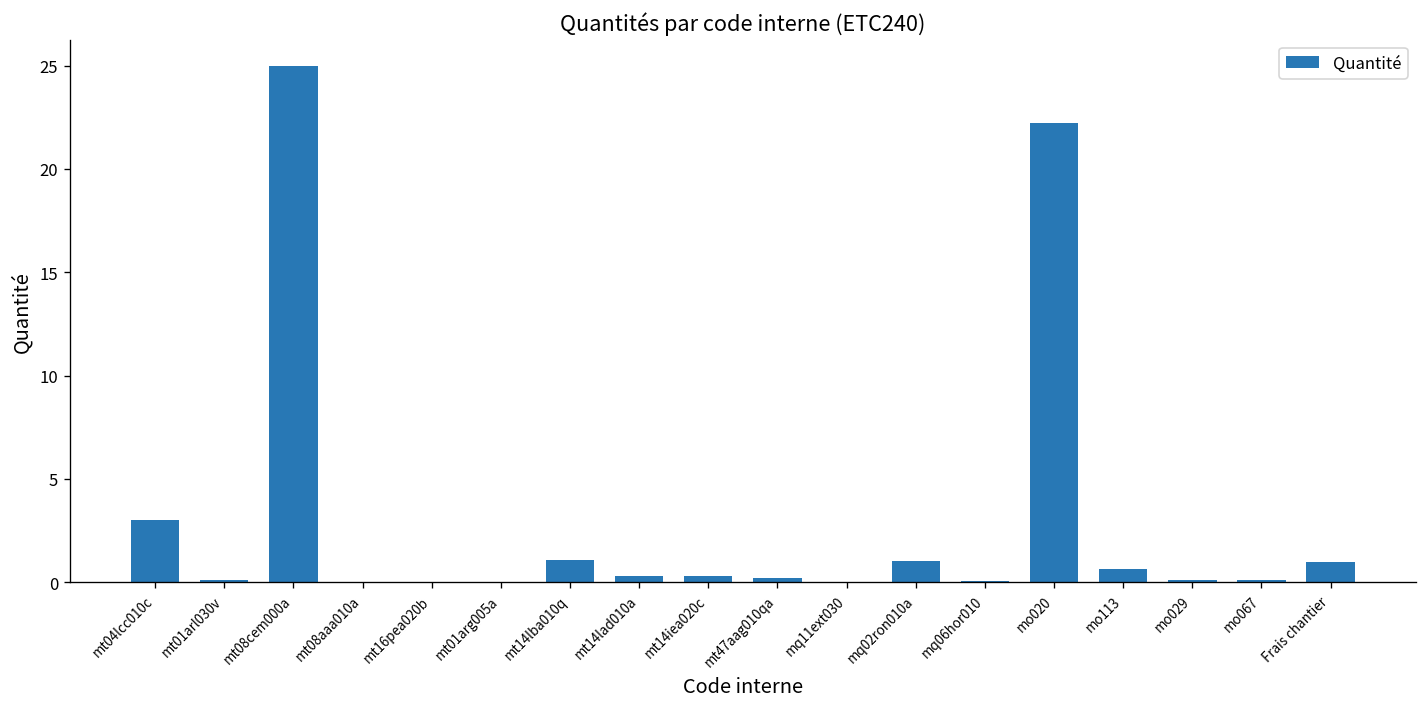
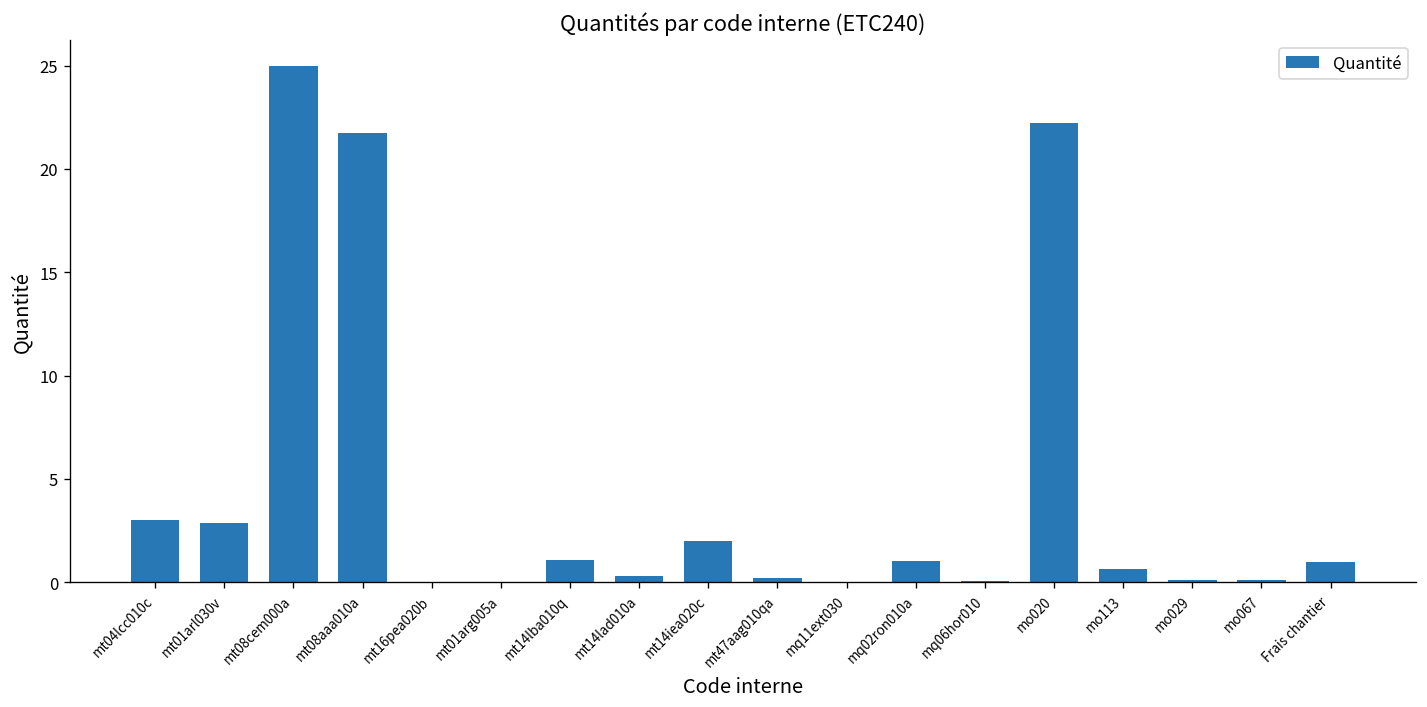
mt01arl030v: 0.1 -> 2.9
mt08aaa010a: 0.0 -> 21.7
mt14iea020c: 0.3 -> 2.0
